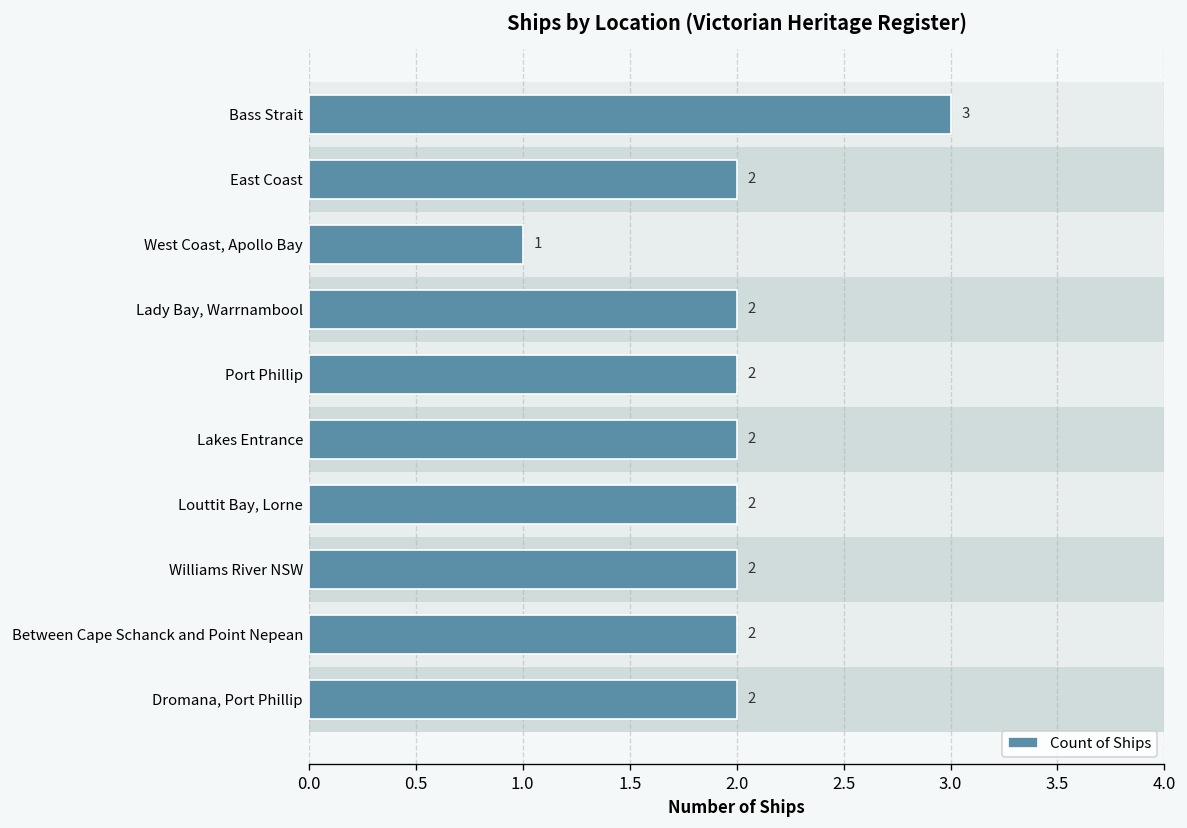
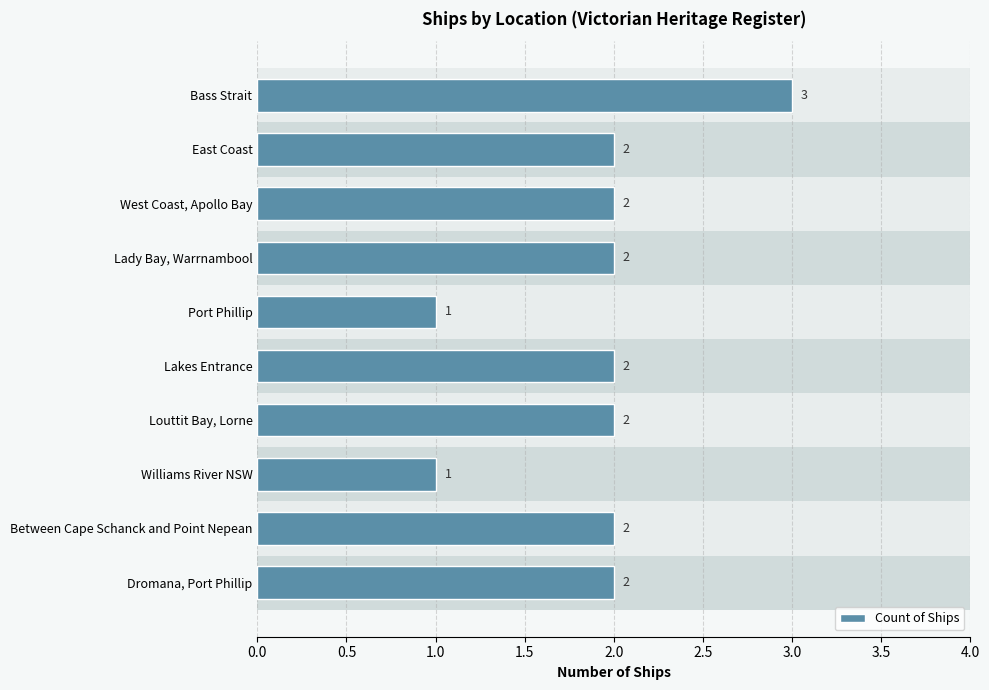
West Coast, Apollo Bay: 1 -> 2
Port Phillip: 2 -> 1
Williams River NSW: 2 -> 1
